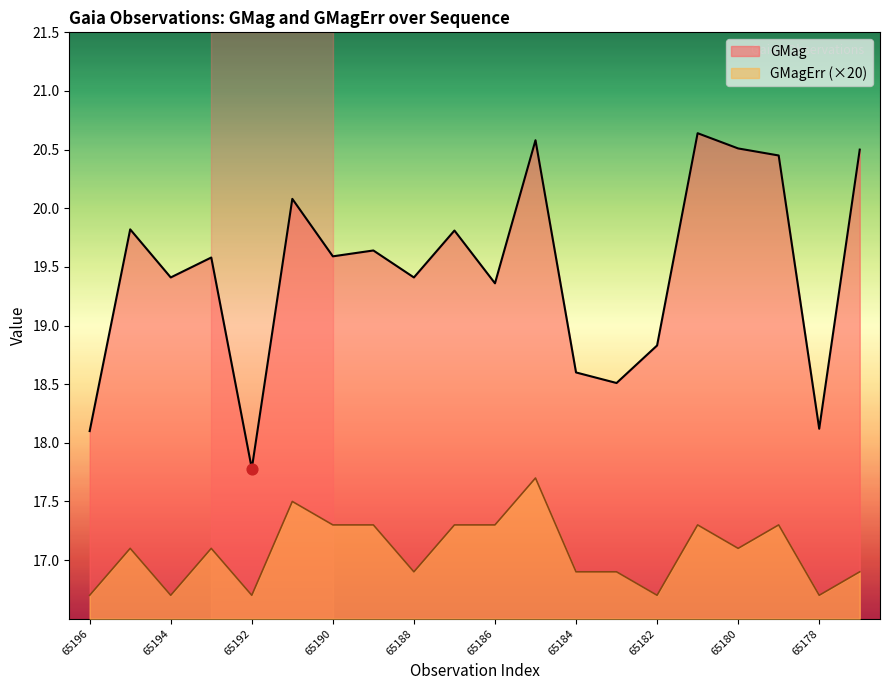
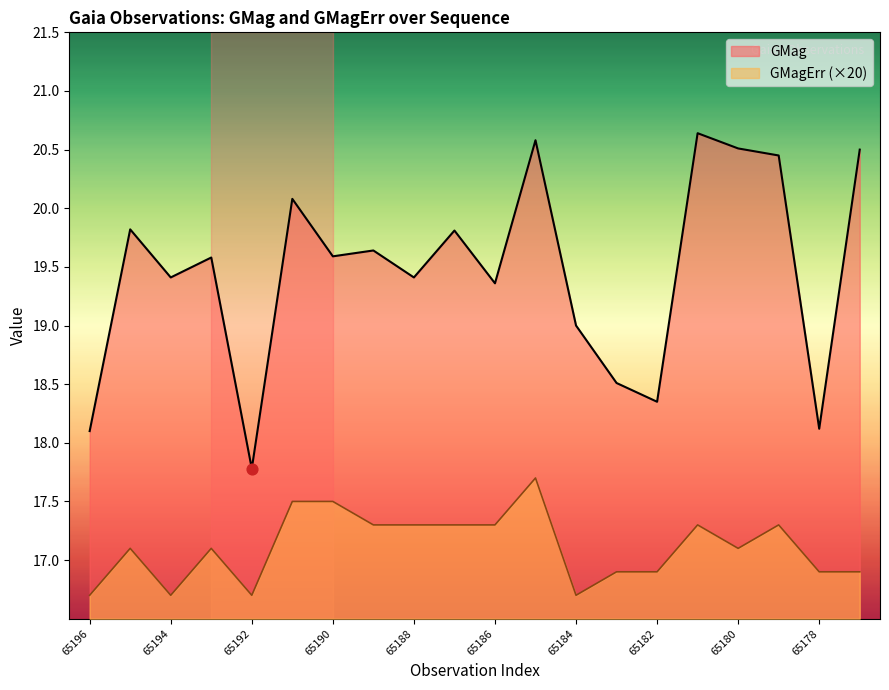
GMagErr (×20), 65190: 17.30 -> 17.50
GMagErr (×20), 65188: 16.90 -> 17.30
GMag, 65184: 18.6 -> 19.0
GMagErr (×20), 65184: 16.90 -> 16.70
GMag, 65182: 18.83 -> 18.35
GMagErr (×20), 65182: 16.70 -> 16.90
GMagErr (×20), 65178: 16.70 -> 16.90
